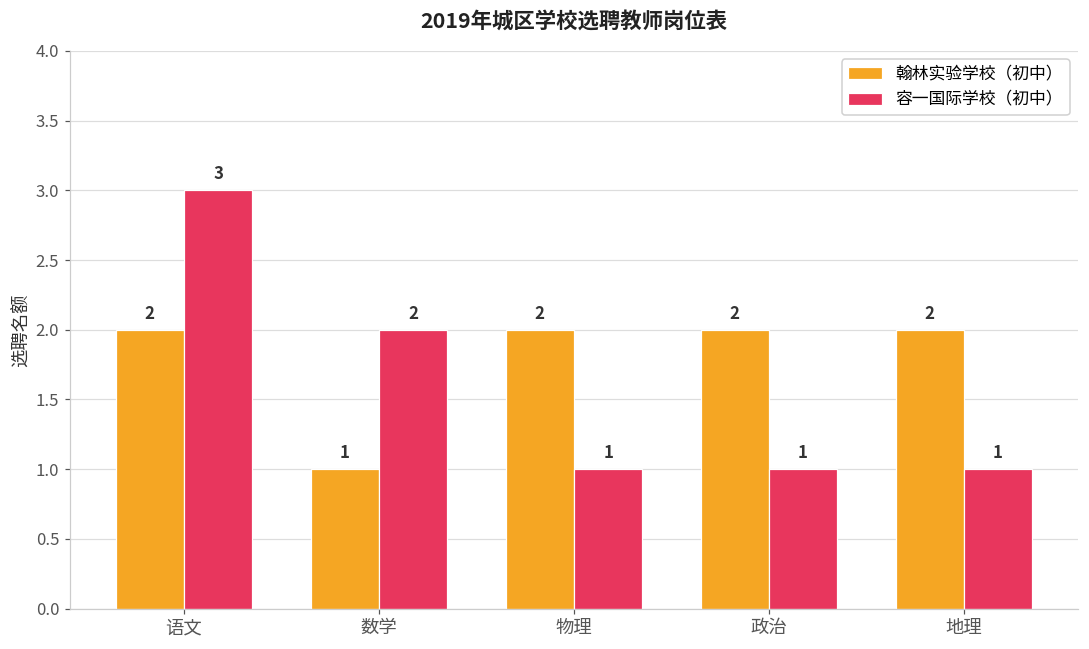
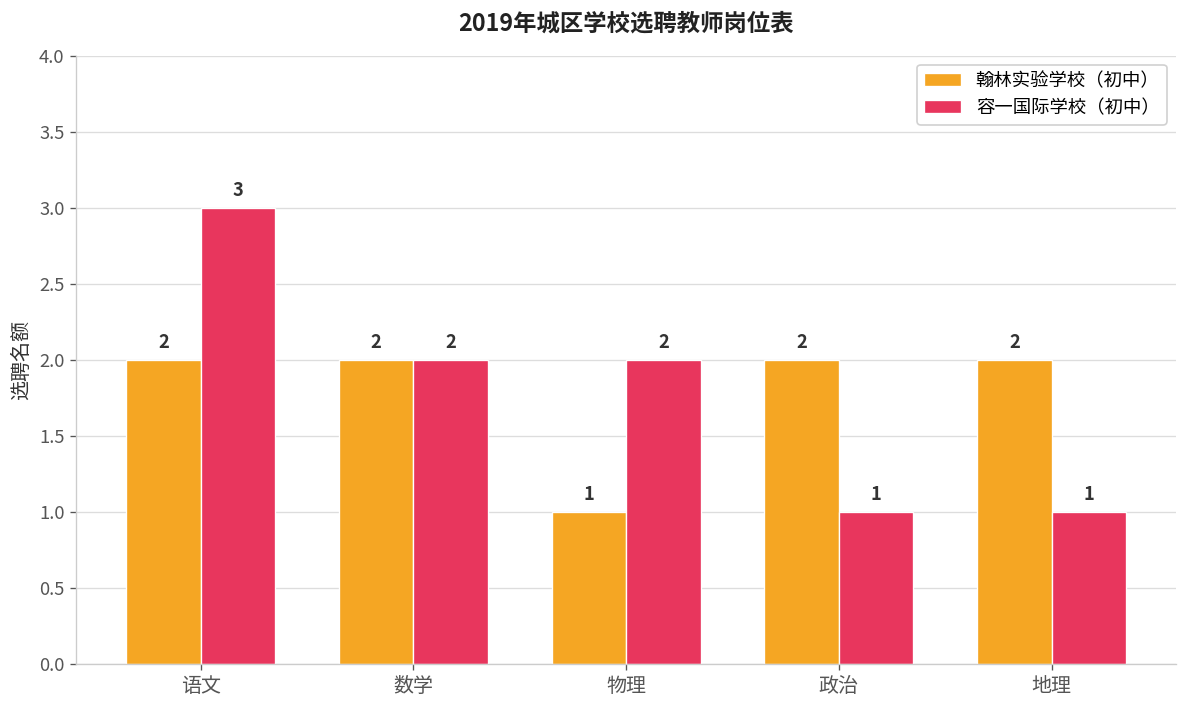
翰林实验学校（初中）, 数学: 1 -> 2
翰林实验学校（初中）, 物理: 2 -> 1
容一国际学校（初中）, 物理: 1 -> 2
